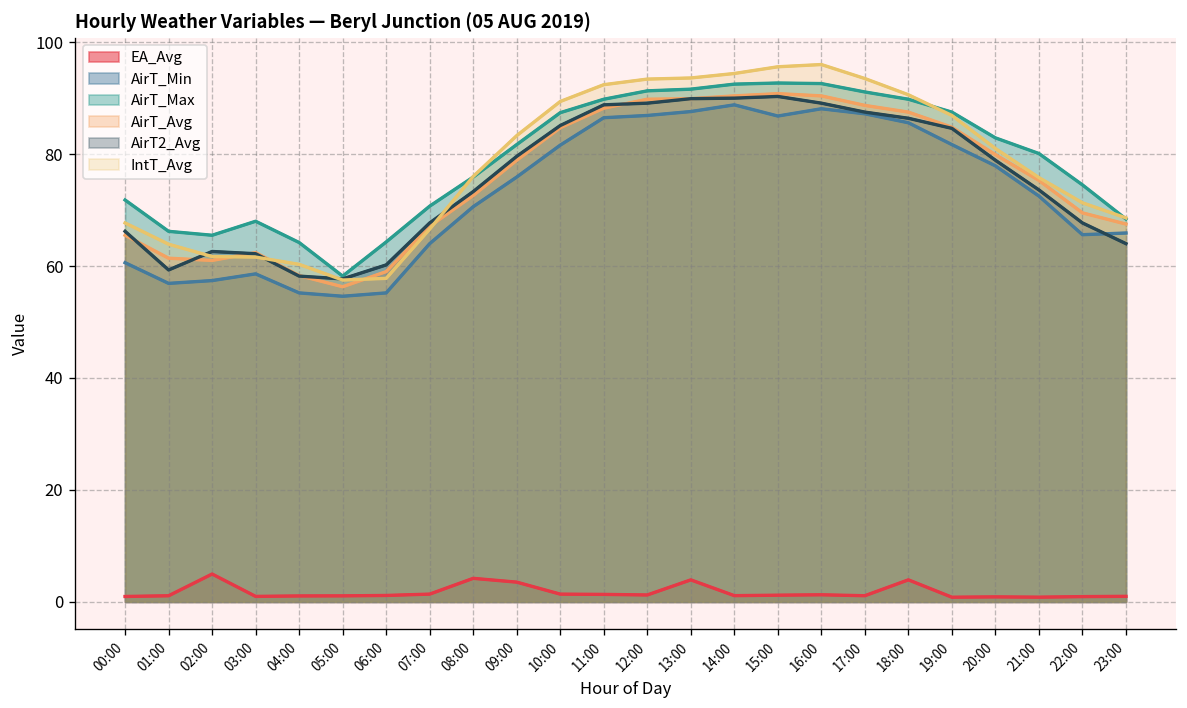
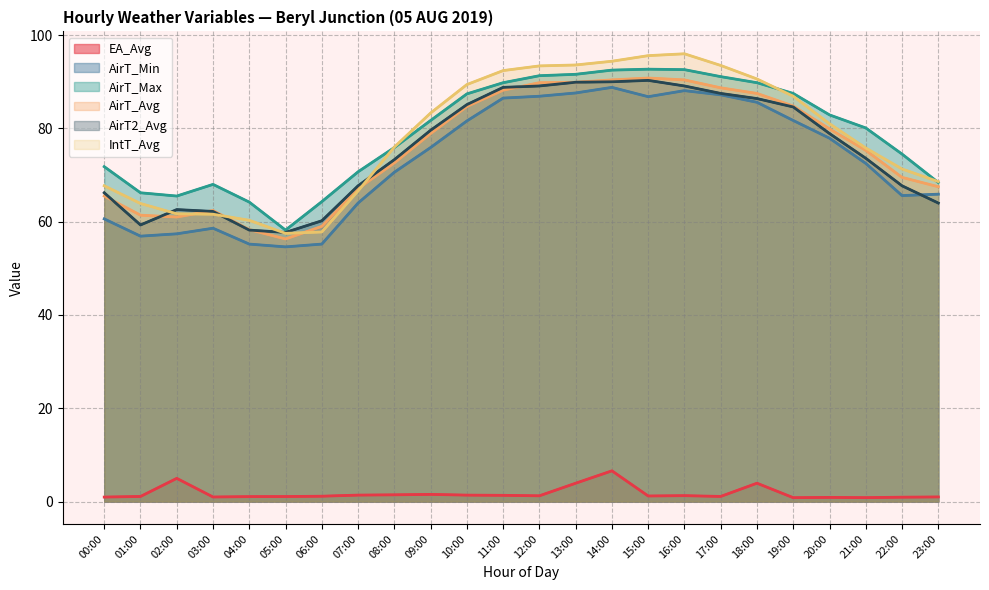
EA_Avg, 08:00: 4 -> 1
EA_Avg, 09:00: 4 -> 2
EA_Avg, 14:00: 1 -> 7
